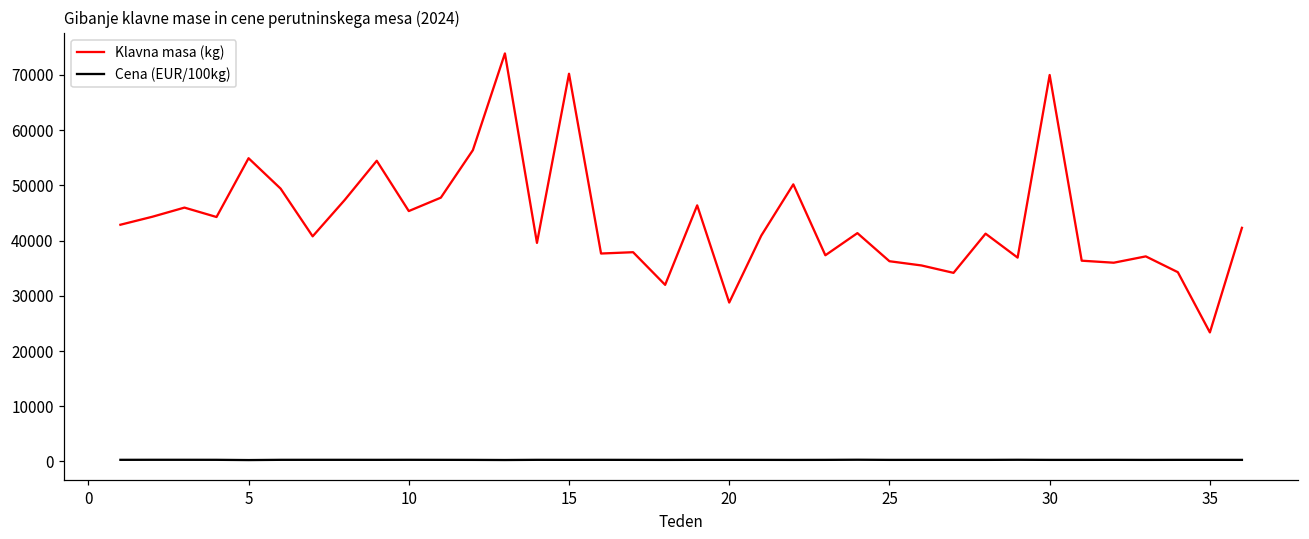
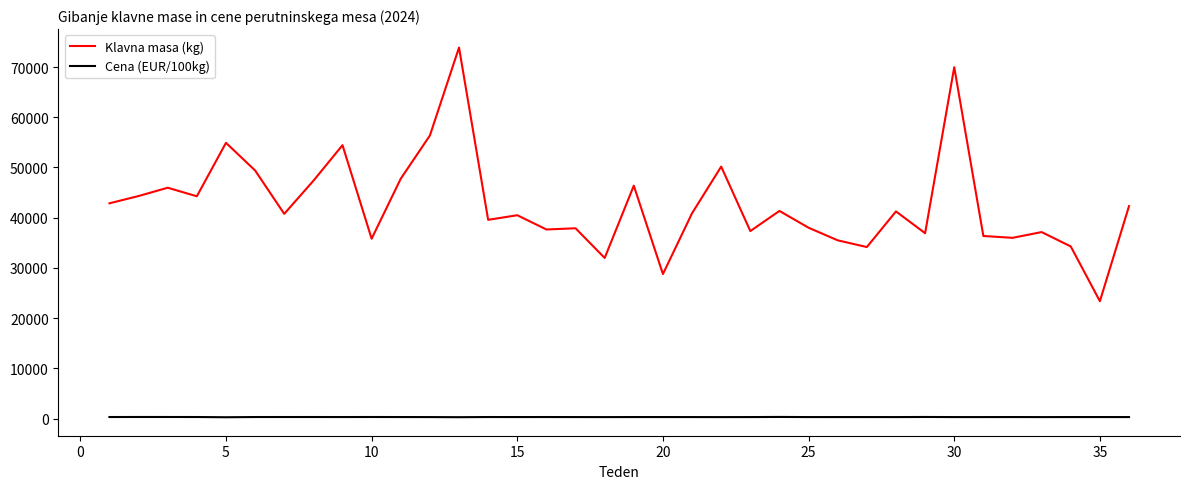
Klavna masa (kg), 10: 45000 -> 36000
Klavna masa (kg), 15: 70000 -> 40000
Klavna masa (kg), 25: 36000 -> 38000
